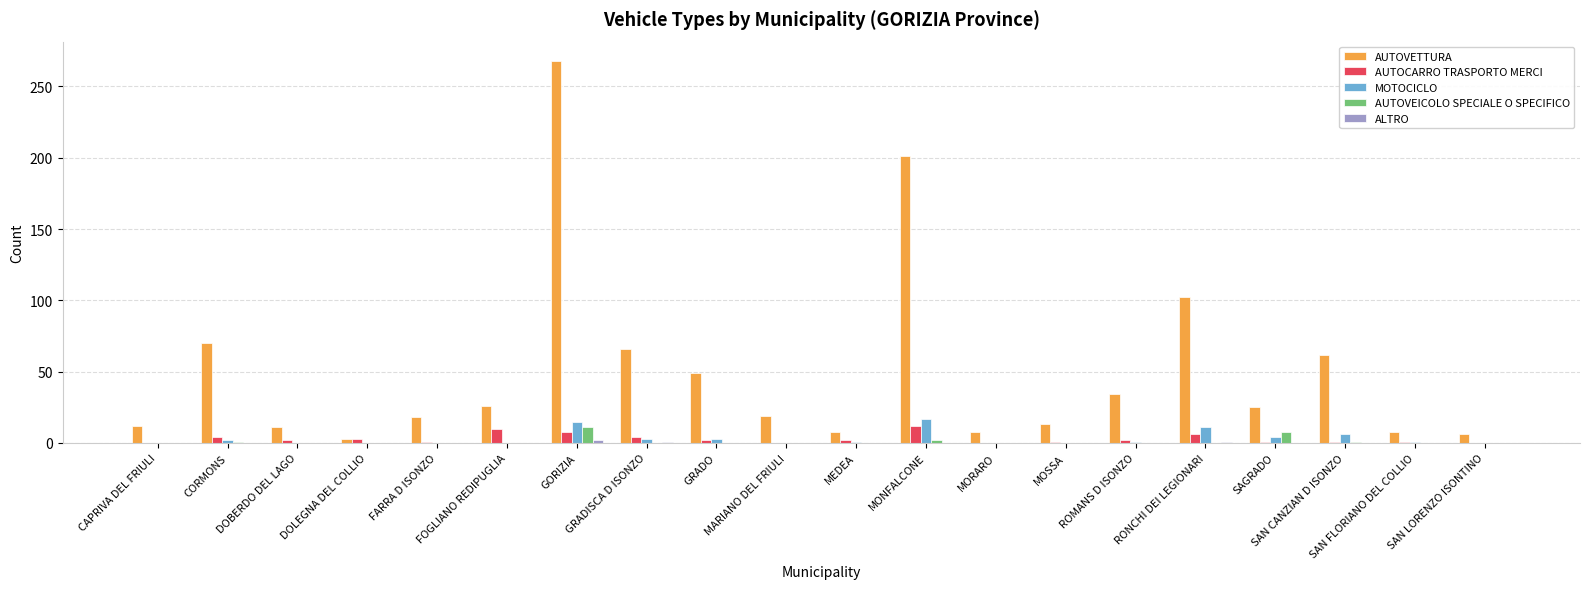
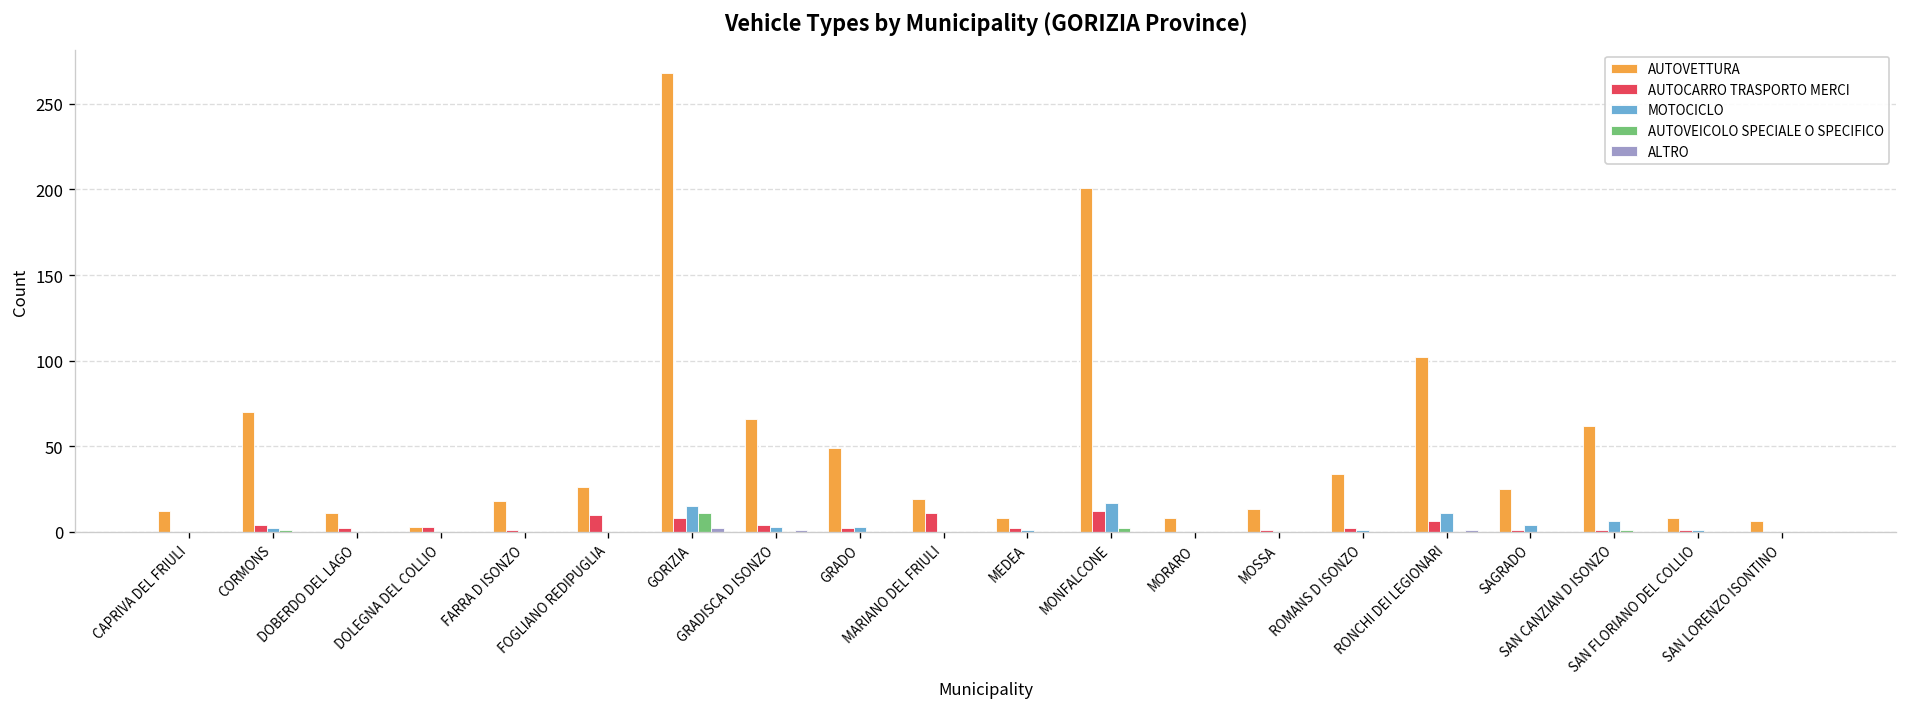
AUTOCARRO TRASPORTO MERCI, MARIANO DEL FRIULI: 0 -> 11
AUTOVEICOLO SPECIALE O SPECIFICO, SAGRADO: 8 -> 0
